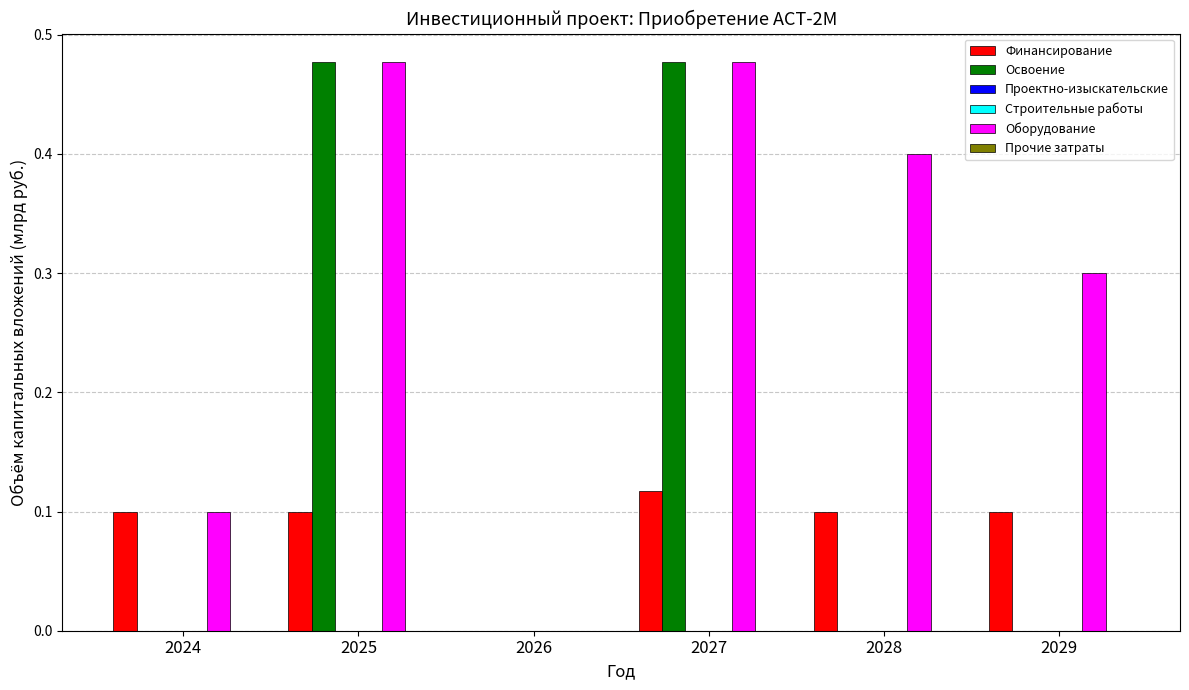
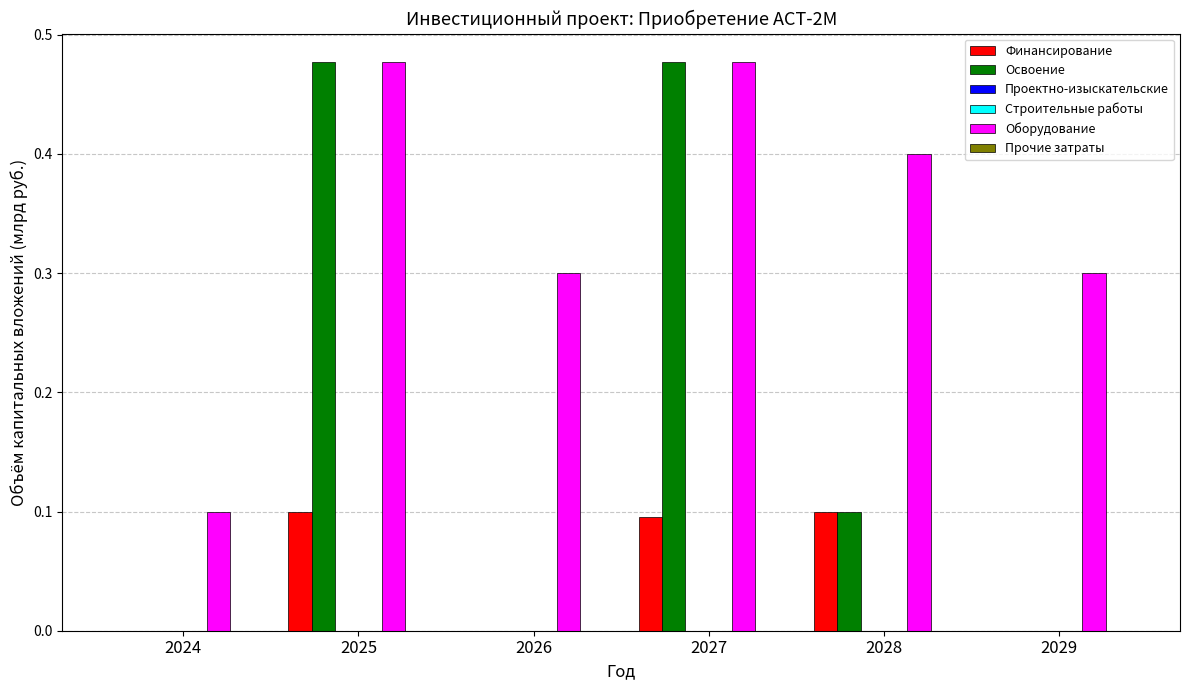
Финансирование, 2024: 0.1 -> 0.0
Оборудование, 2026: 0.0 -> 0.3
Финансирование, 2027: 0.117 -> 0.095
Освоение, 2028: 0.0 -> 0.1
Финансирование, 2029: 0.1 -> 0.0
